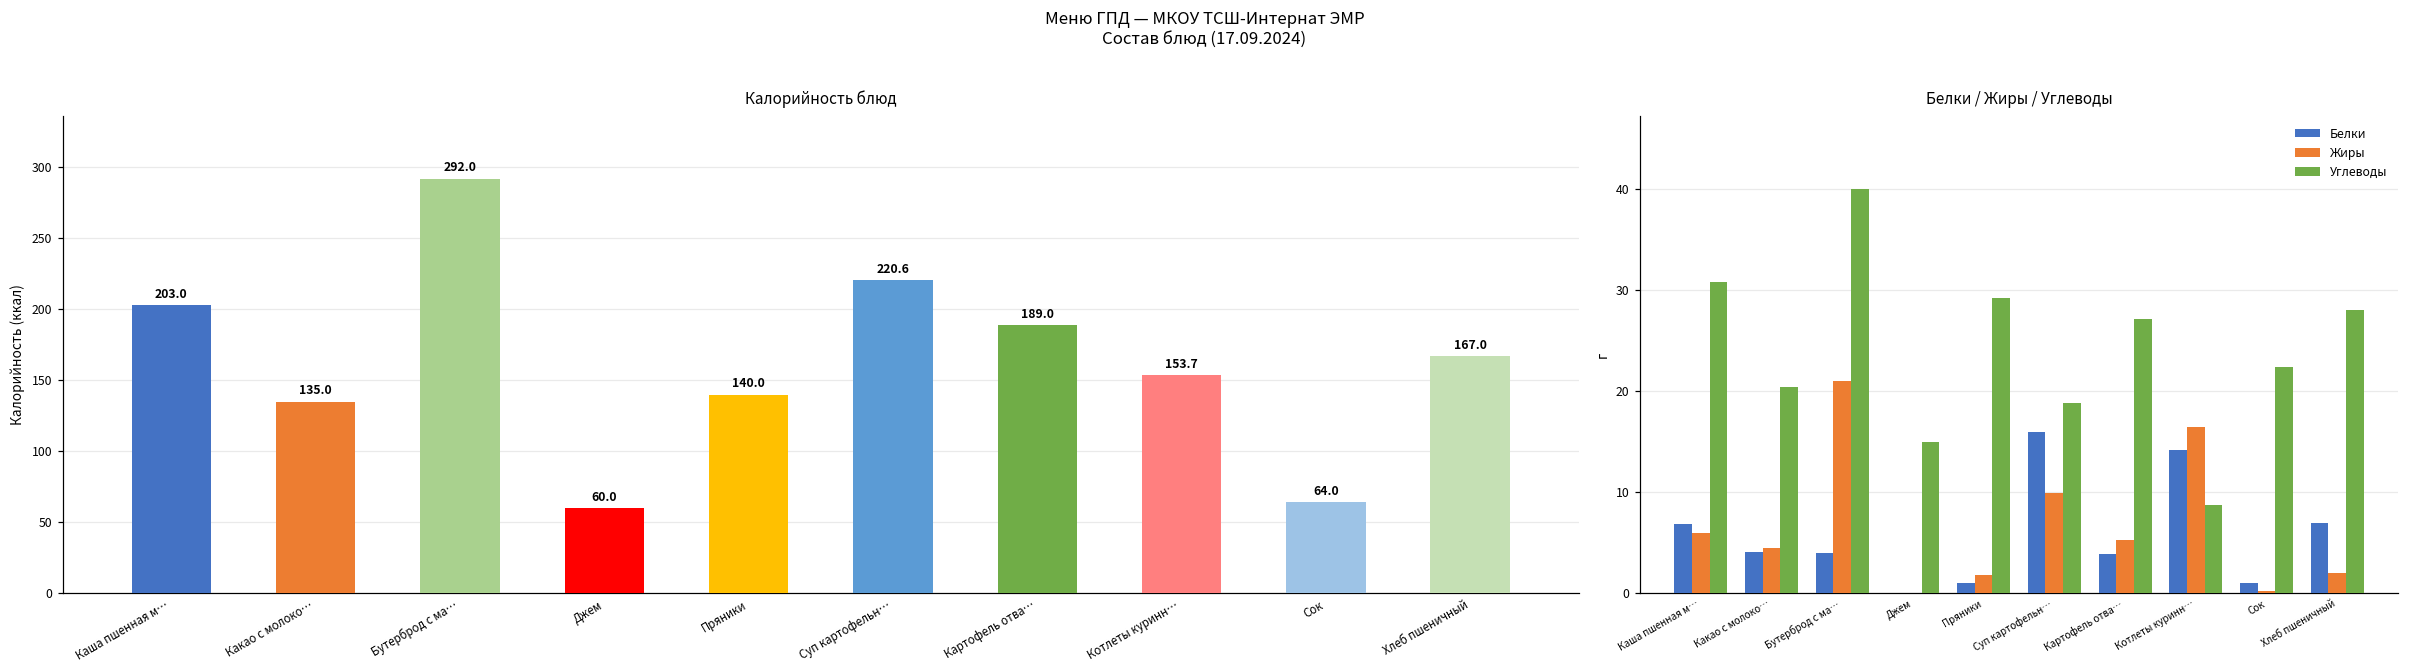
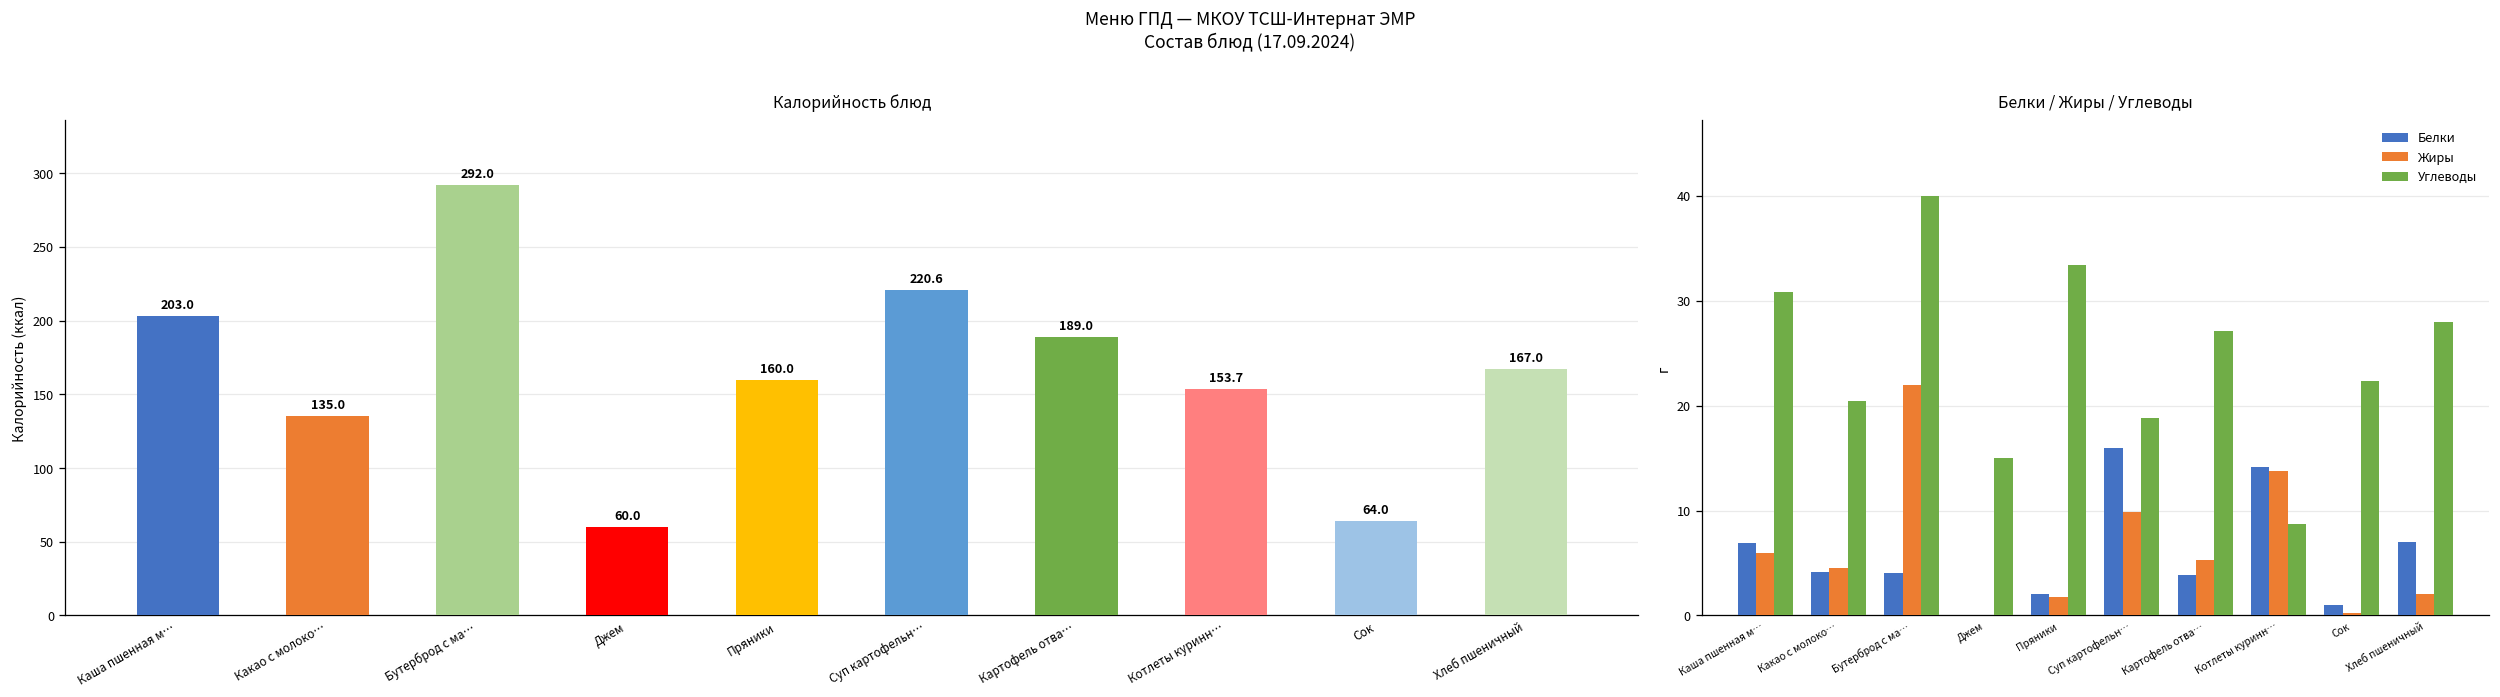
Калорийность блюд, Пряники: 140.0 -> 160.0
Белки / Жиры / Углеводы, Жиры, Бутерброд с ма…: 21 -> 22
Белки / Жиры / Углеводы, Белки, Пряники: 1 -> 2
Белки / Жиры / Углеводы, Углеводы, Пряники: 29 -> 33
Белки / Жиры / Углеводы, Жиры, Котлеты куринн…: 17 -> 14
